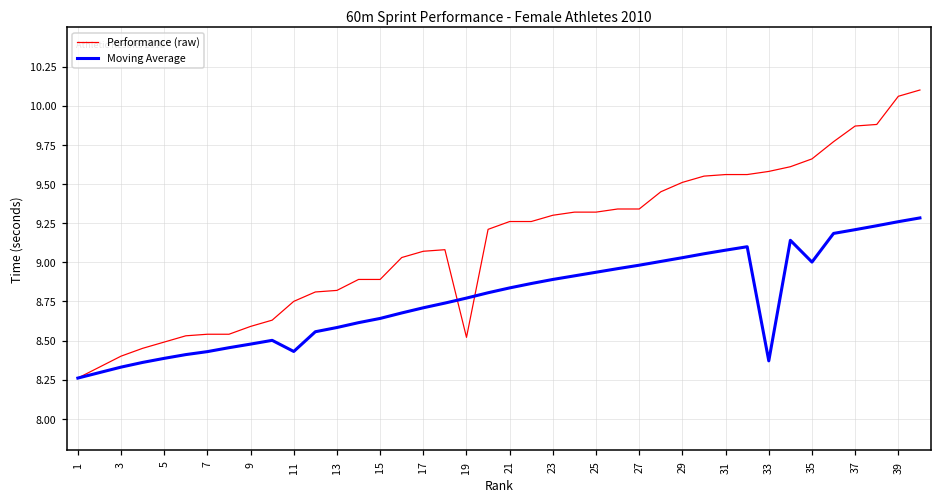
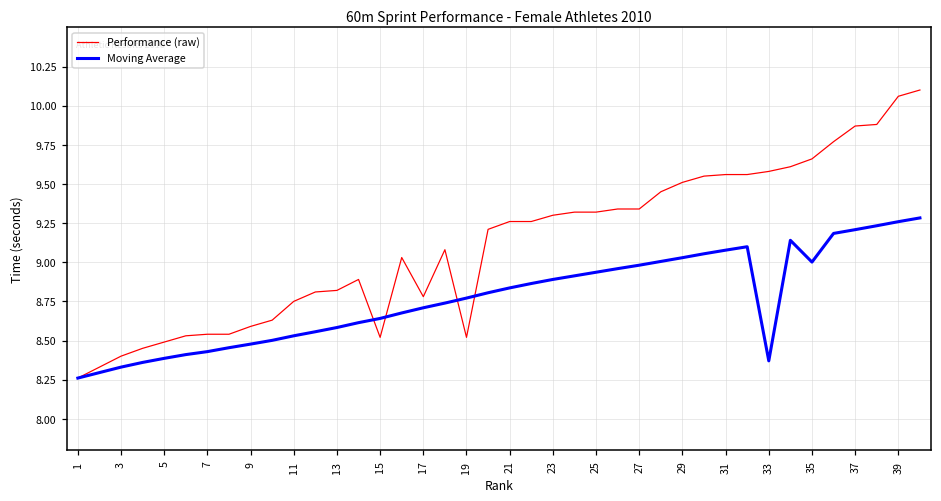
Moving Average, 11: 8.43 -> 8.53
Performance (raw), 15: 8.89 -> 8.52
Performance (raw), 17: 9.07 -> 8.78
